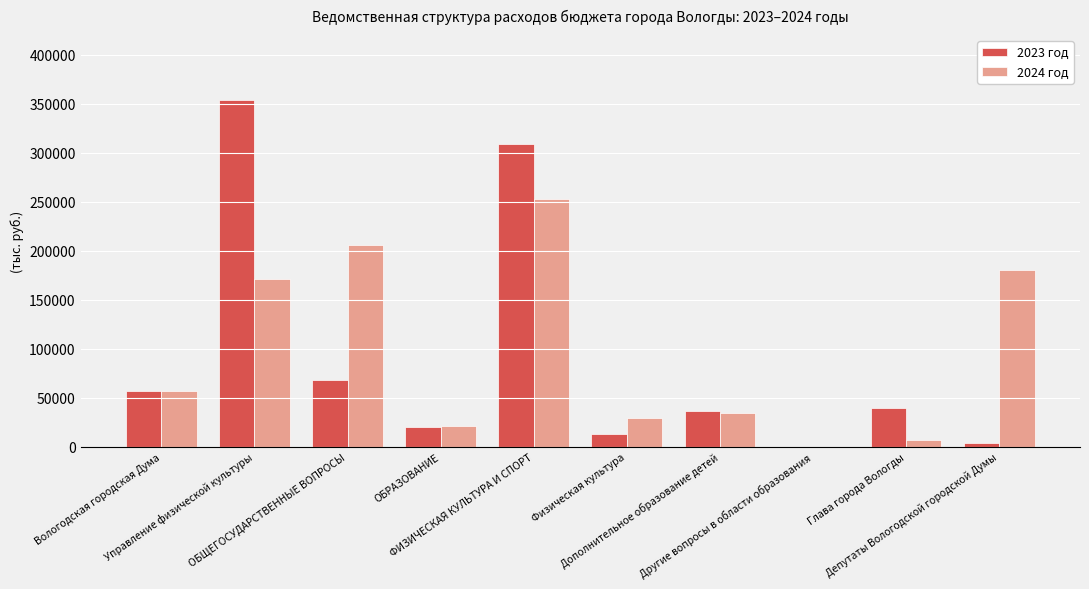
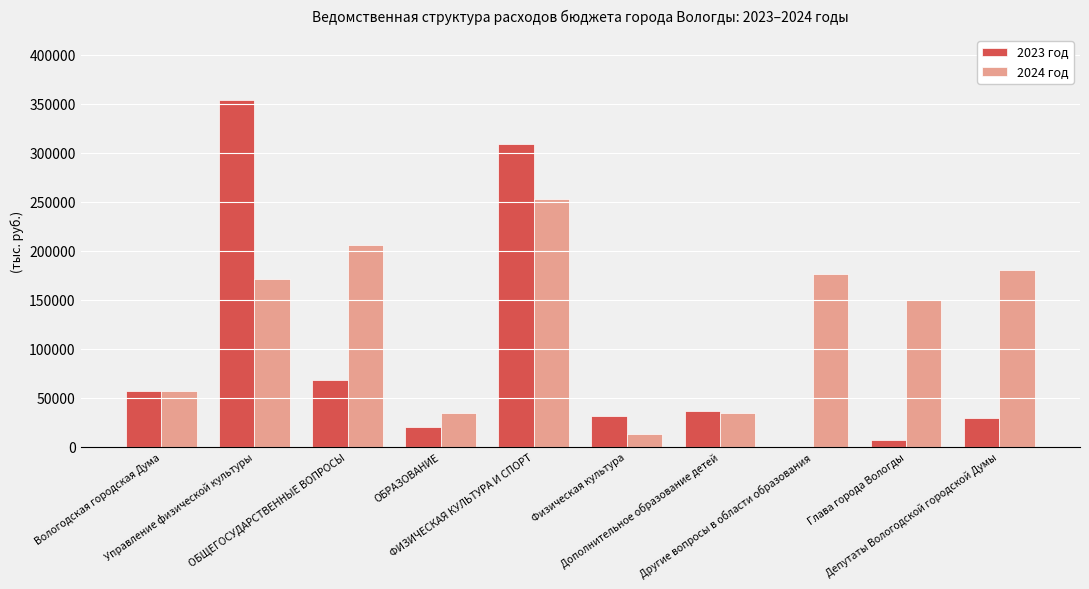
2024 год, ОБРАЗОВАНИЕ: 20000 -> 30000
2023 год, Физическая культура: 10000 -> 30000
2024 год, Физическая культура: 30000 -> 10000
2024 год, Другие вопросы в области образования: 0 -> 180000
2023 год, Глава города Вологды: 40000 -> 10000
2024 год, Глава города Вологды: 10000 -> 150000
2023 год, Депутаты Вологодской городской Думы: 0 -> 30000
